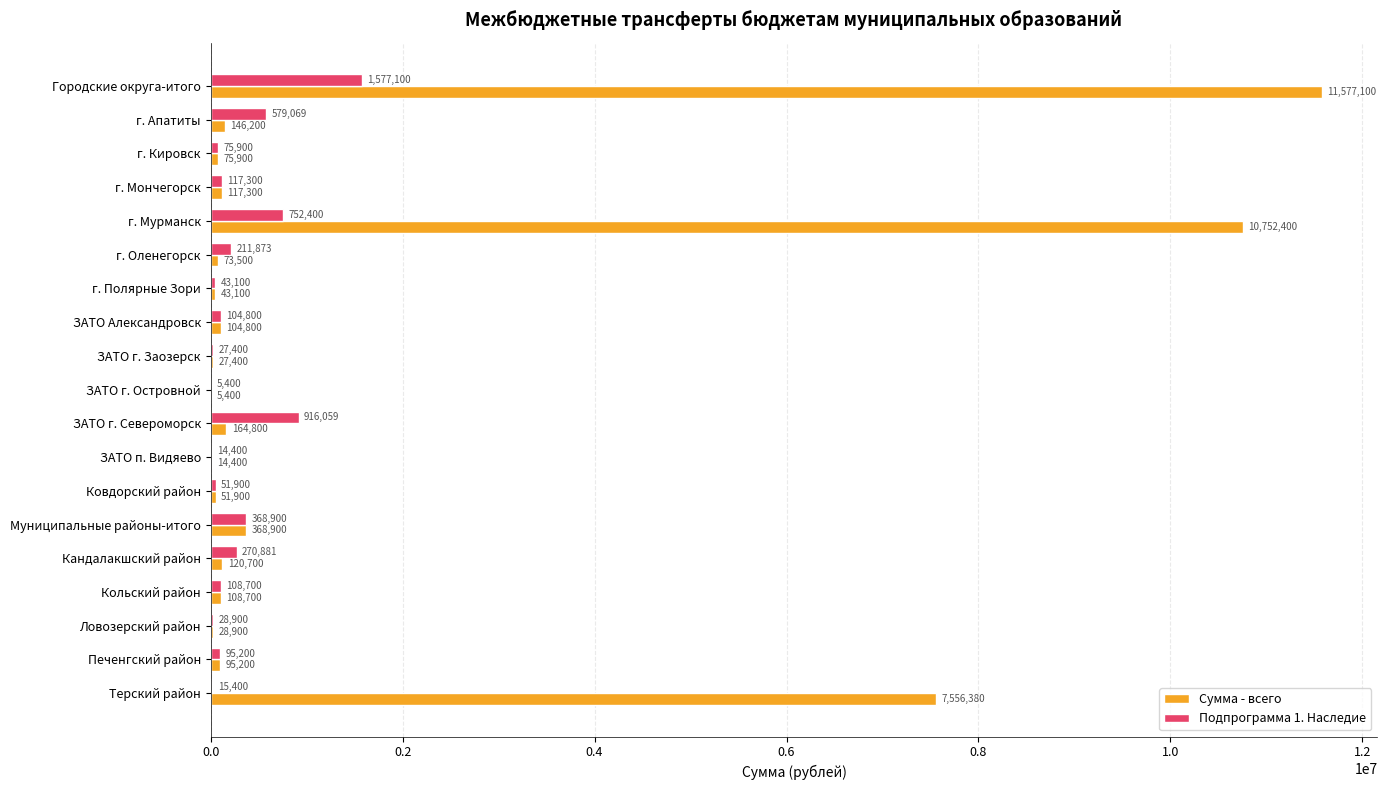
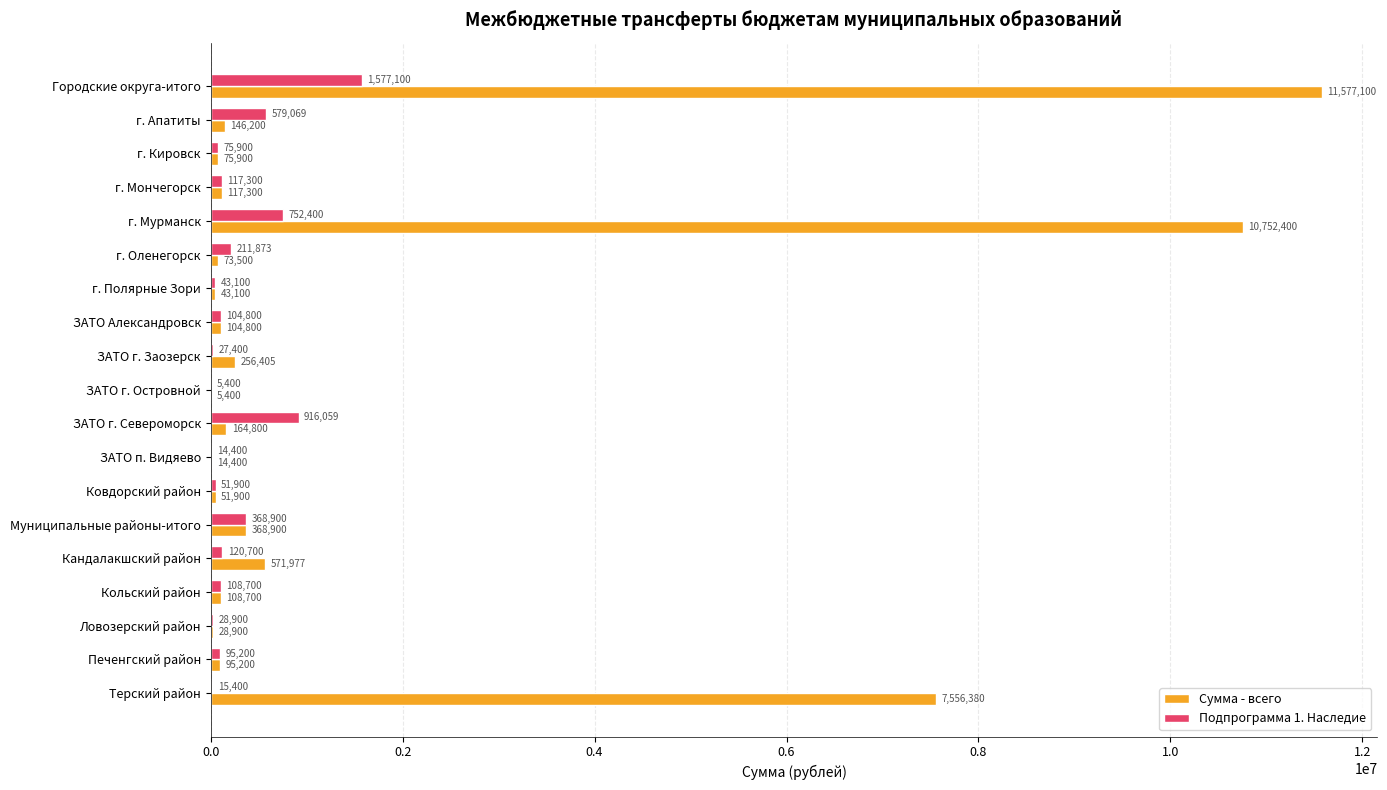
Сумма - всего, ЗАТО г. Заозерск: 27,400 -> 256,405
Подпрограмма 1. Наследие, Кандалакшский район: 270,881 -> 120,700
Сумма - всего, Кандалакшский район: 120,700 -> 571,977
